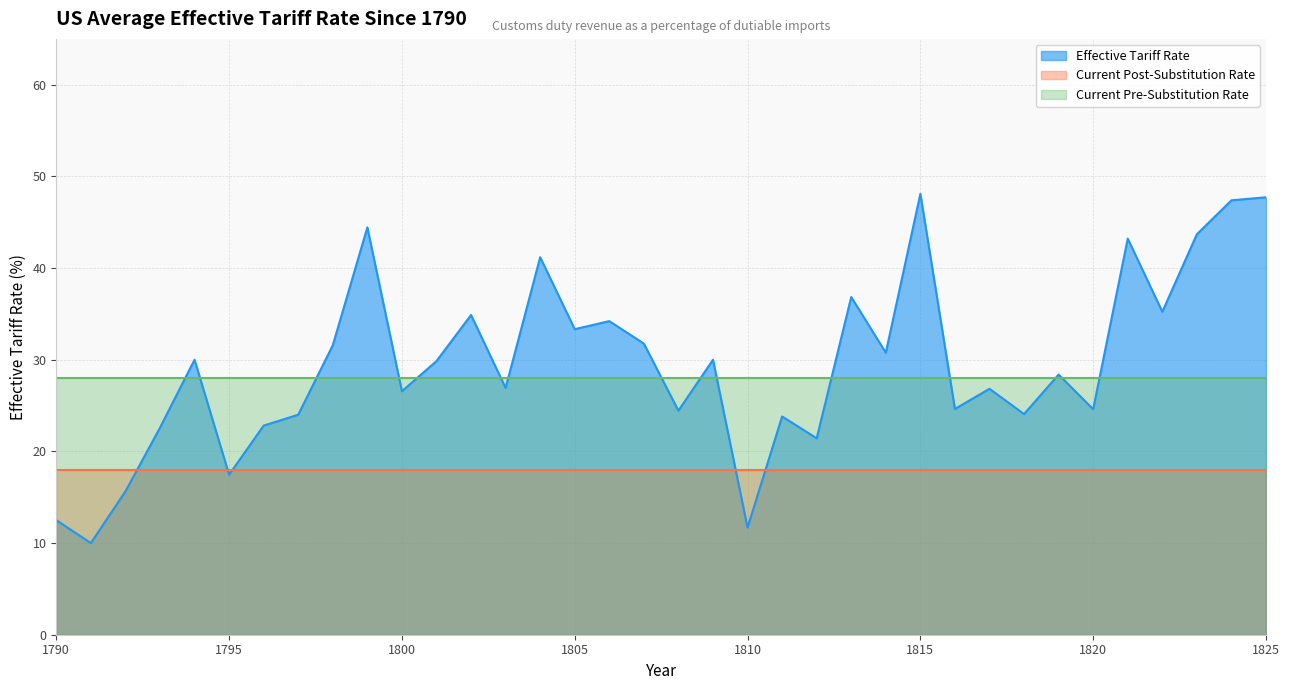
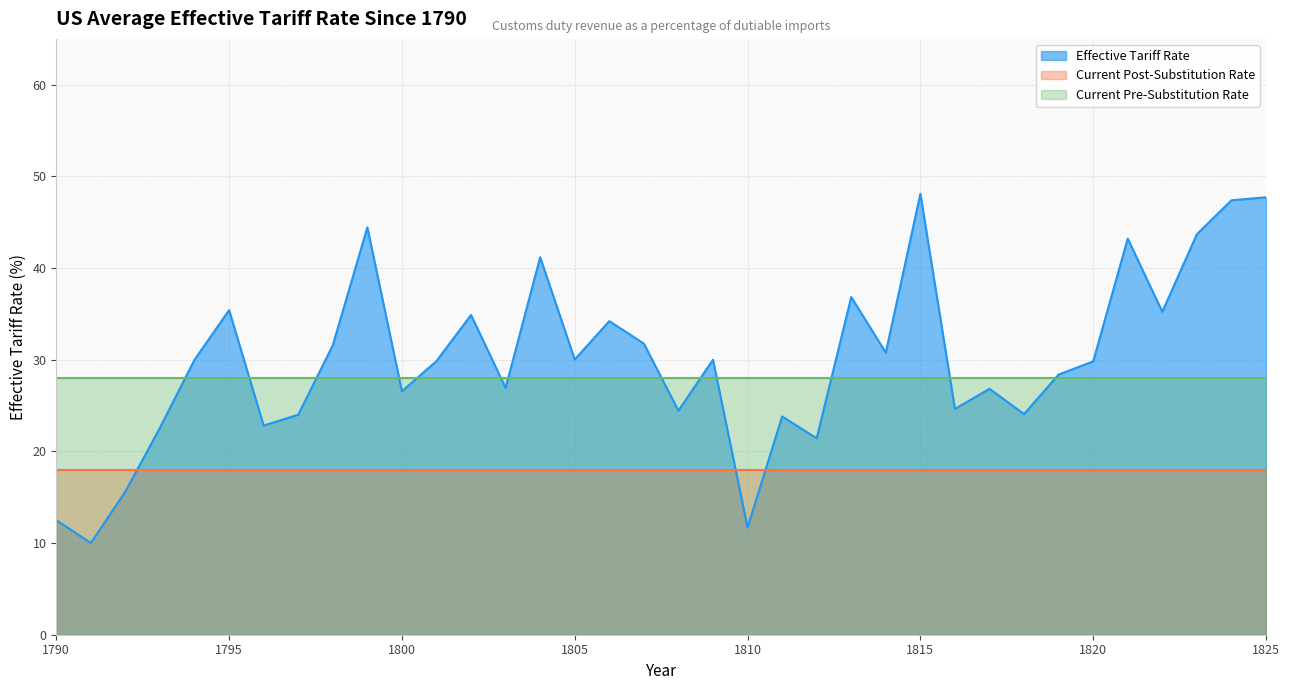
Effective Tariff Rate, 1795: 17 -> 35
Effective Tariff Rate, 1805: 33 -> 30
Effective Tariff Rate, 1820: 25 -> 30
